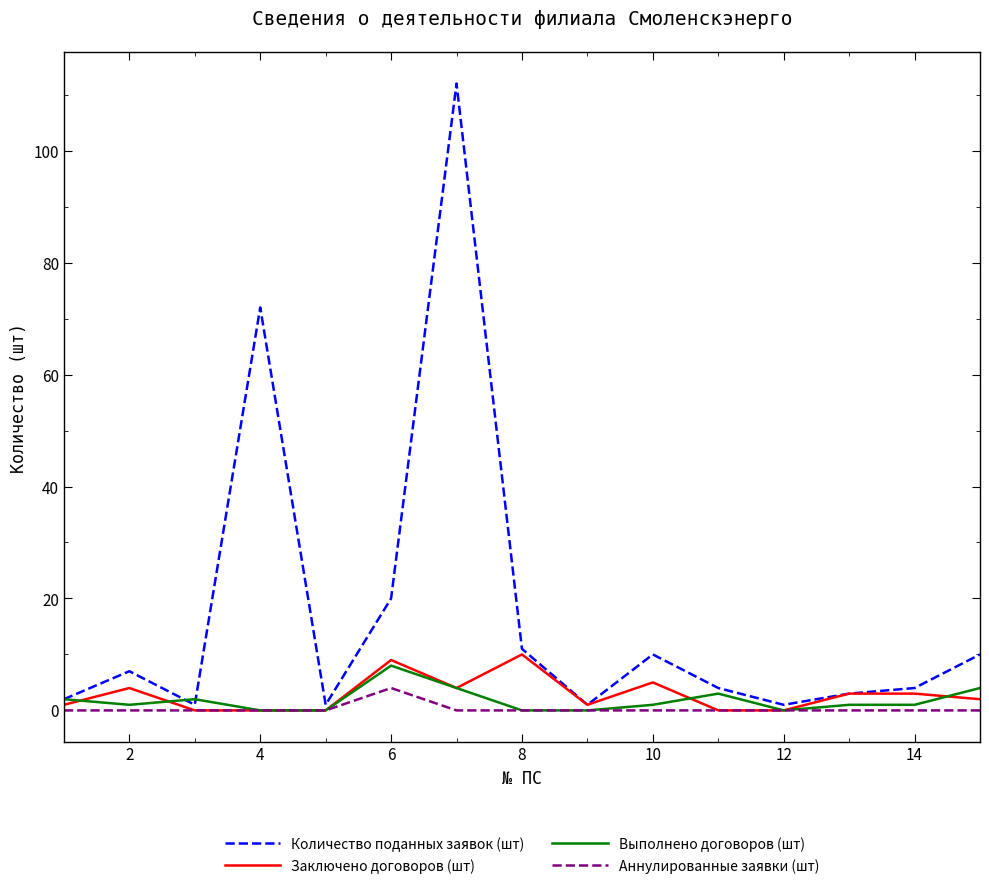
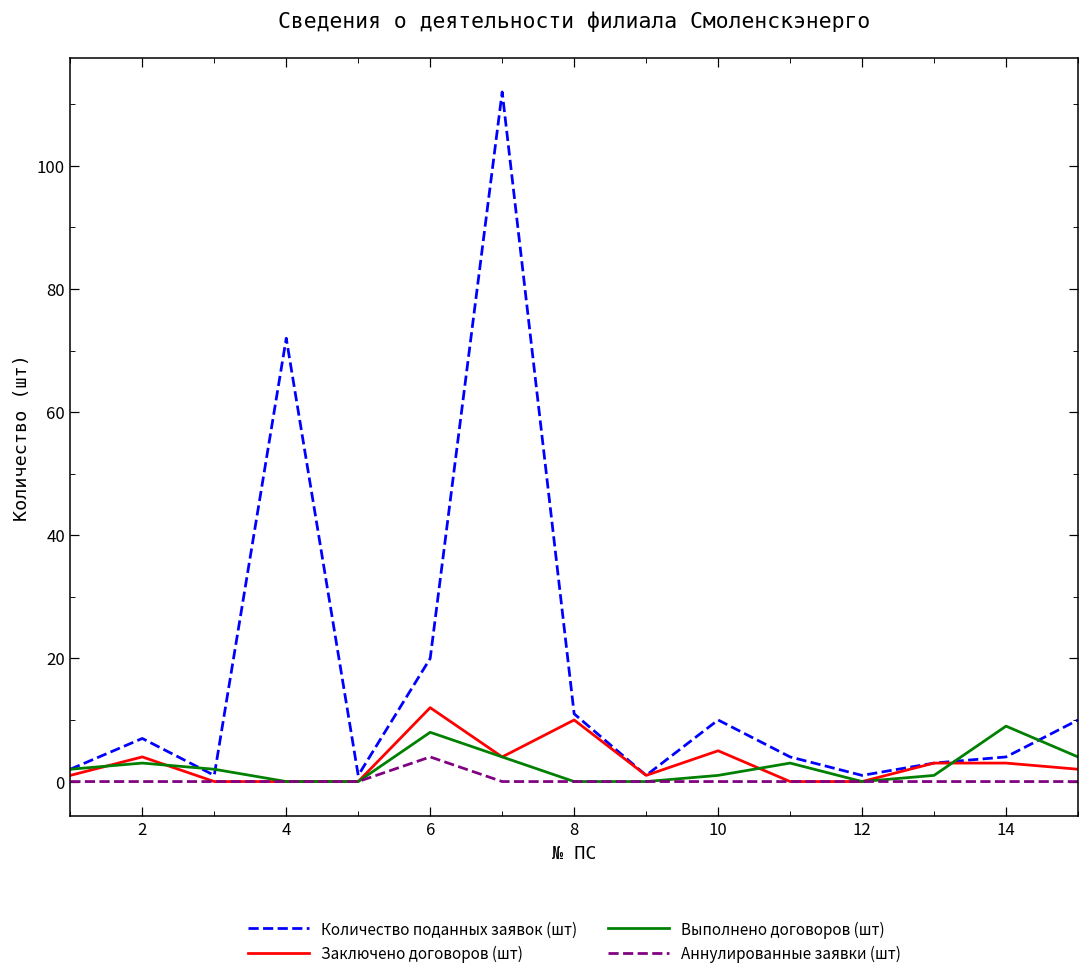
Выполнено договоров (шт), 2: 1 -> 3
Заключено договоров (шт), 6: 9 -> 12
Выполнено договоров (шт), 14: 1 -> 9
